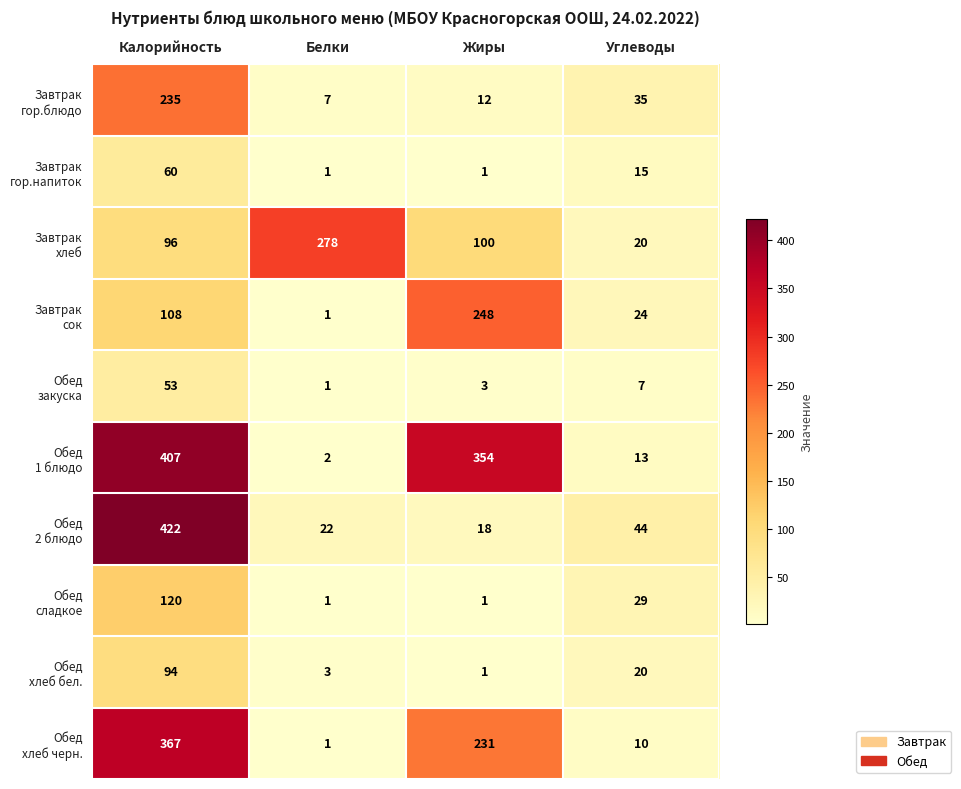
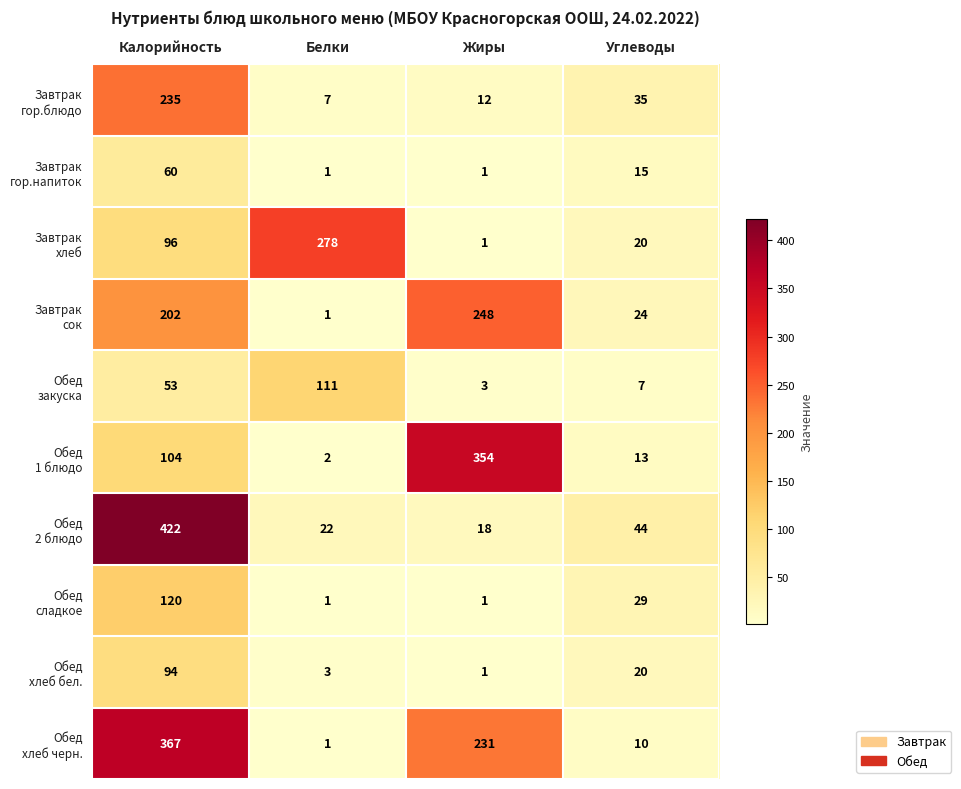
Завтрак хлеб, Жиры: 100 -> 1
Завтрак сок, Калорийность: 108 -> 202
Обед закуска, Белки: 1 -> 111
Обед 1 блюдо, Калорийность: 407 -> 104
